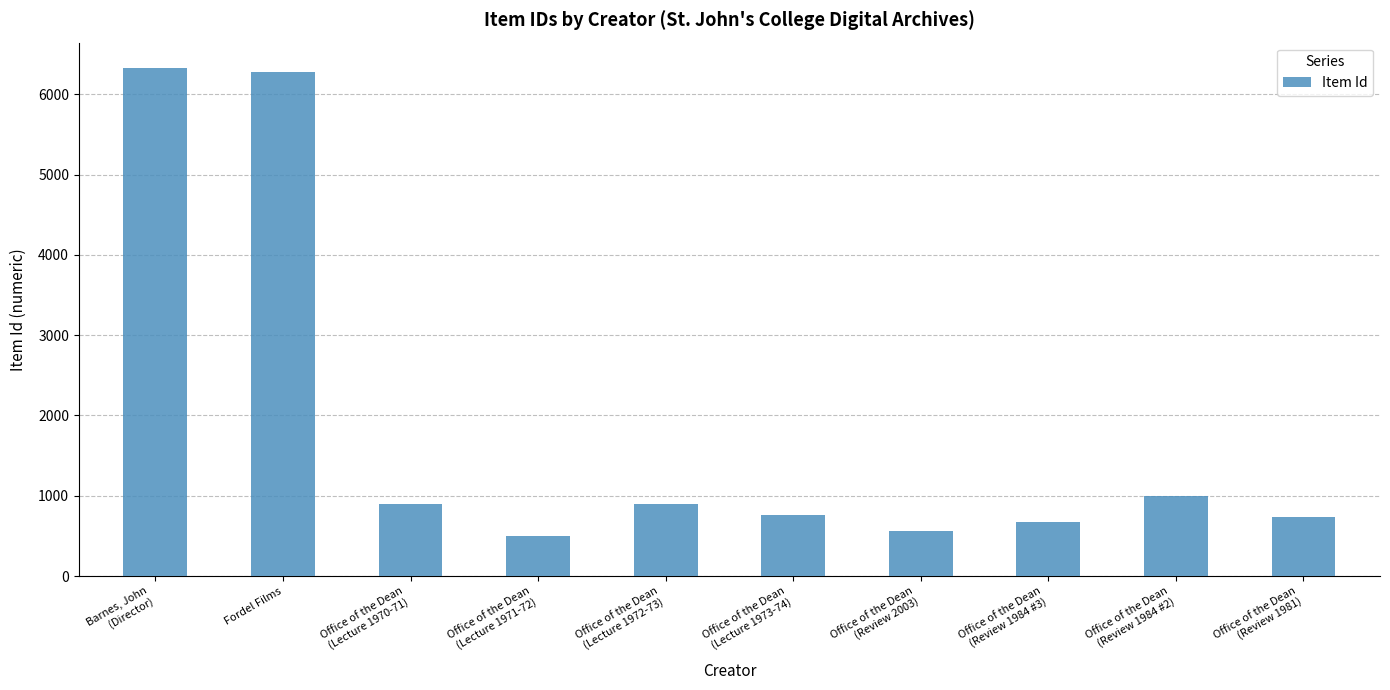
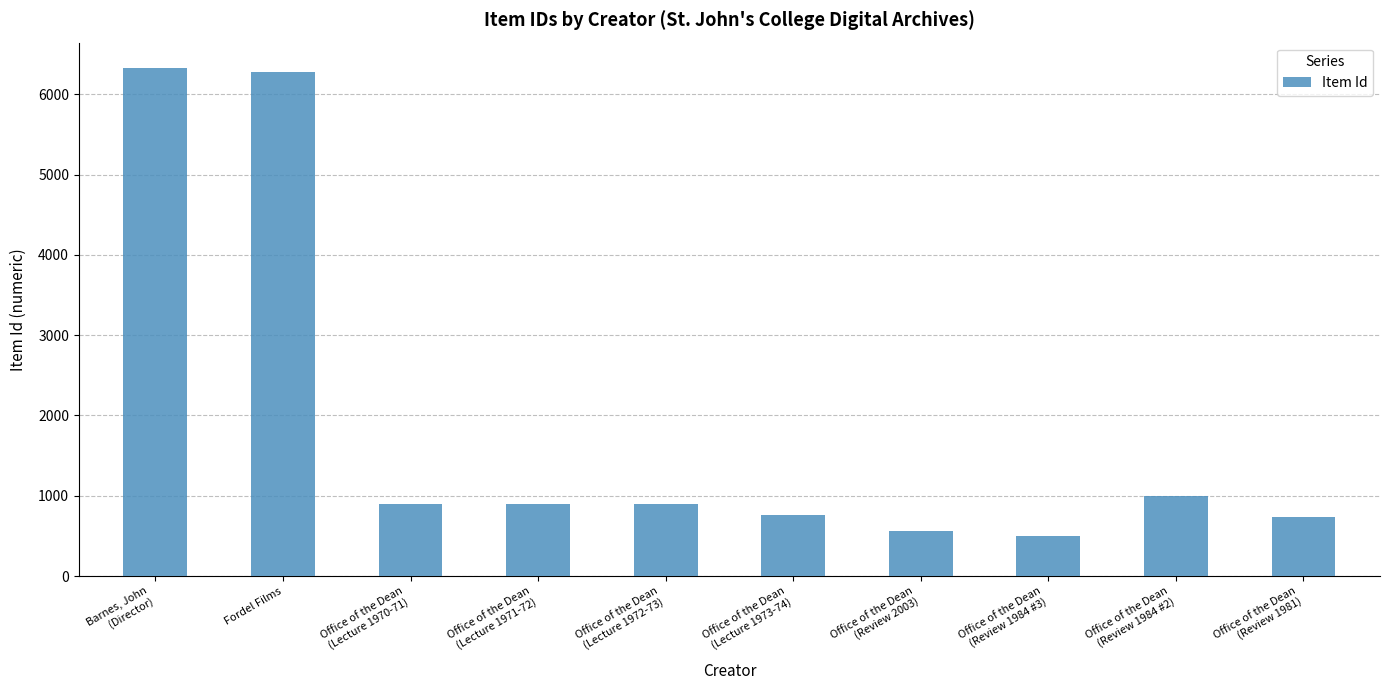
Office of the Dean (Lecture 1971-72): 500 -> 900
Office of the Dean (Review 1984 #3): 700 -> 500
